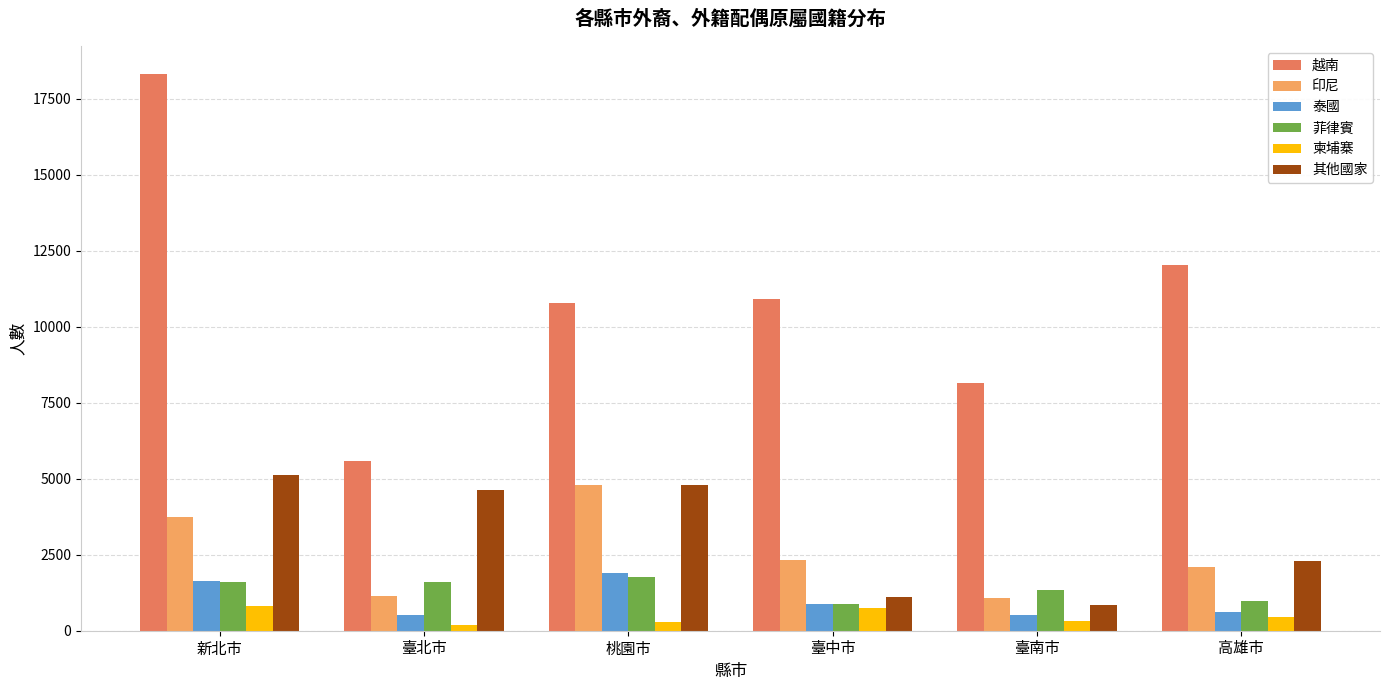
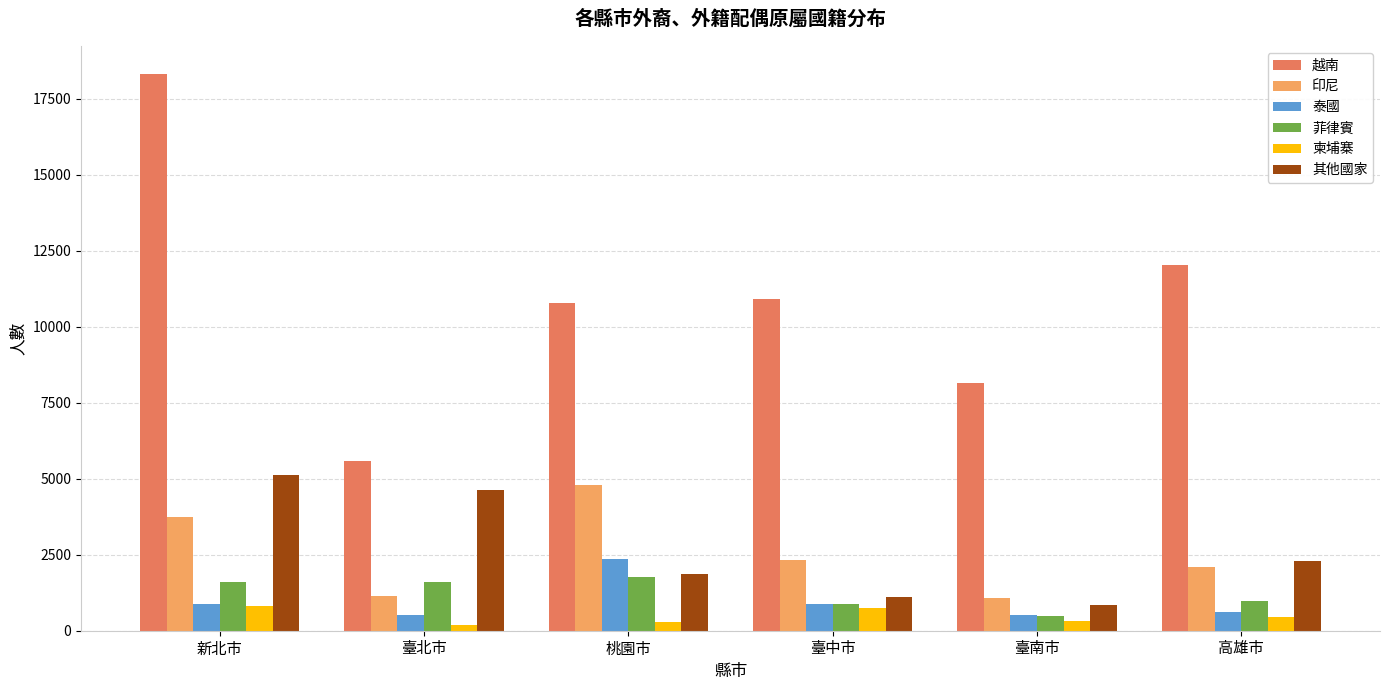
泰國, 新北市: 1600 -> 900
泰國, 桃園市: 1900 -> 2400
其他國家, 桃園市: 4800 -> 1900
菲律賓, 臺南市: 1400 -> 500
